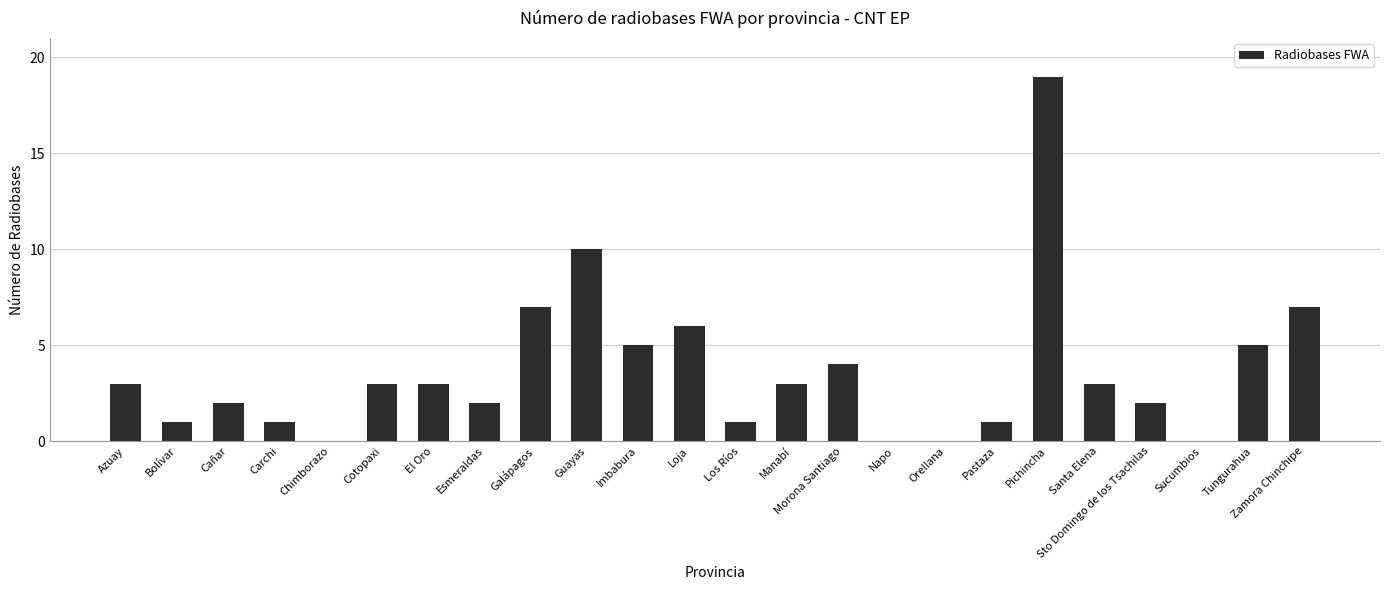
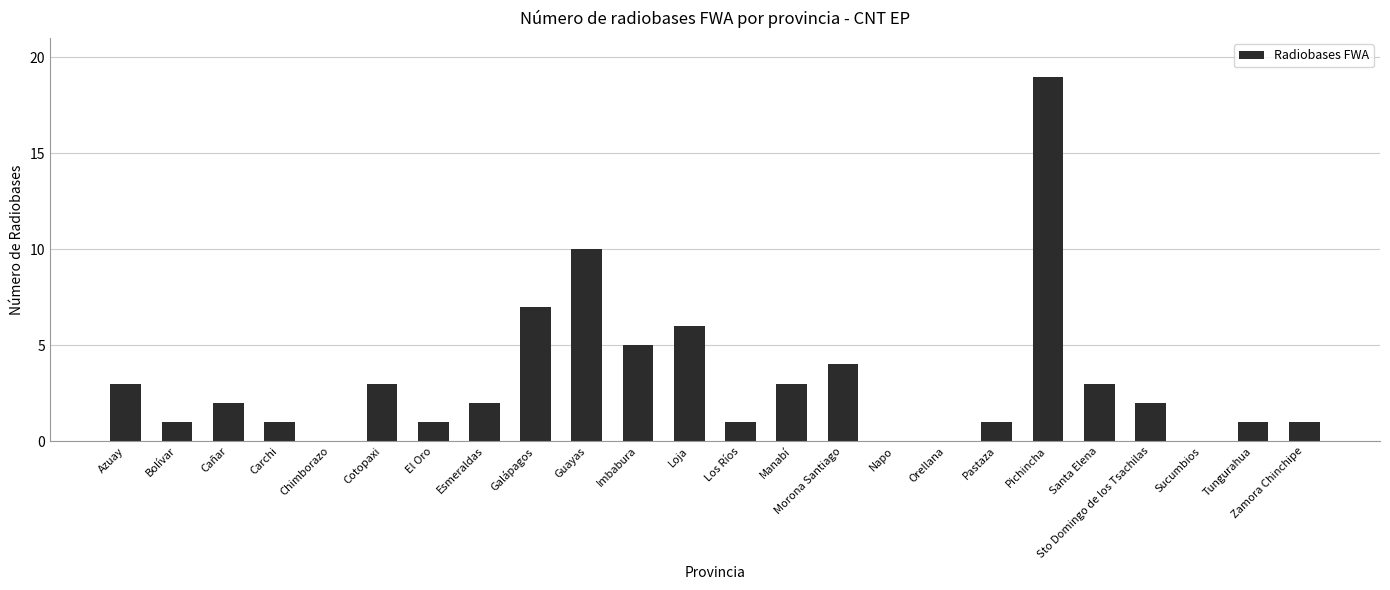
El Oro: 3 -> 1
Tungurahua: 5 -> 1
Zamora Chinchipe: 7 -> 1
